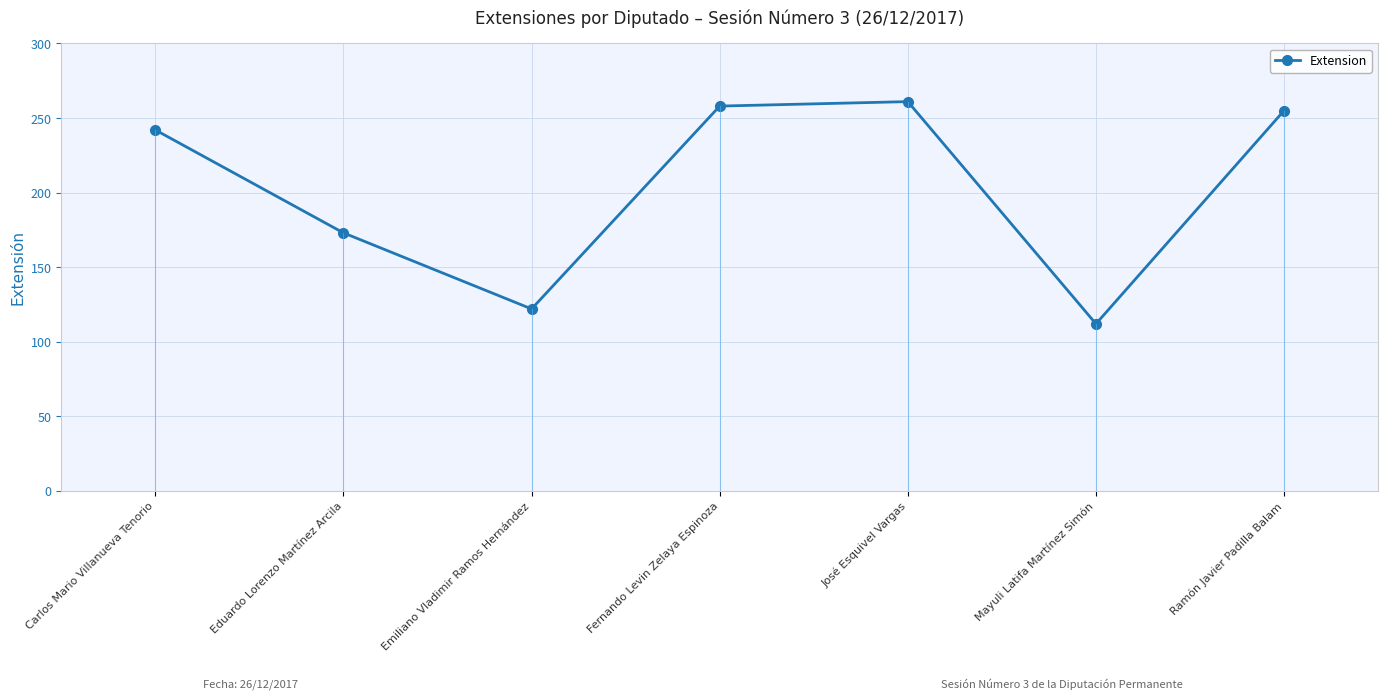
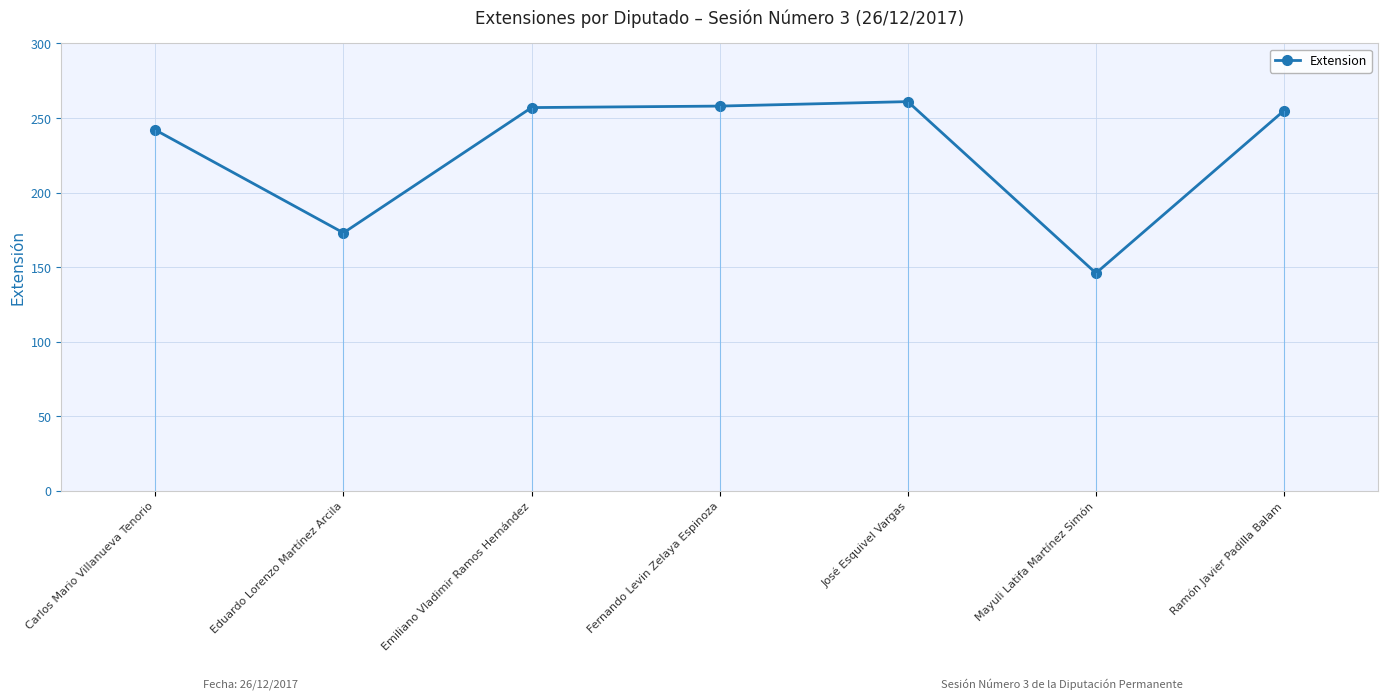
Extension, Emiliano Vladimir Ramos Hernández: 122 -> 257
Extension, Mayuli Latifa Martínez Simón: 112 -> 146
